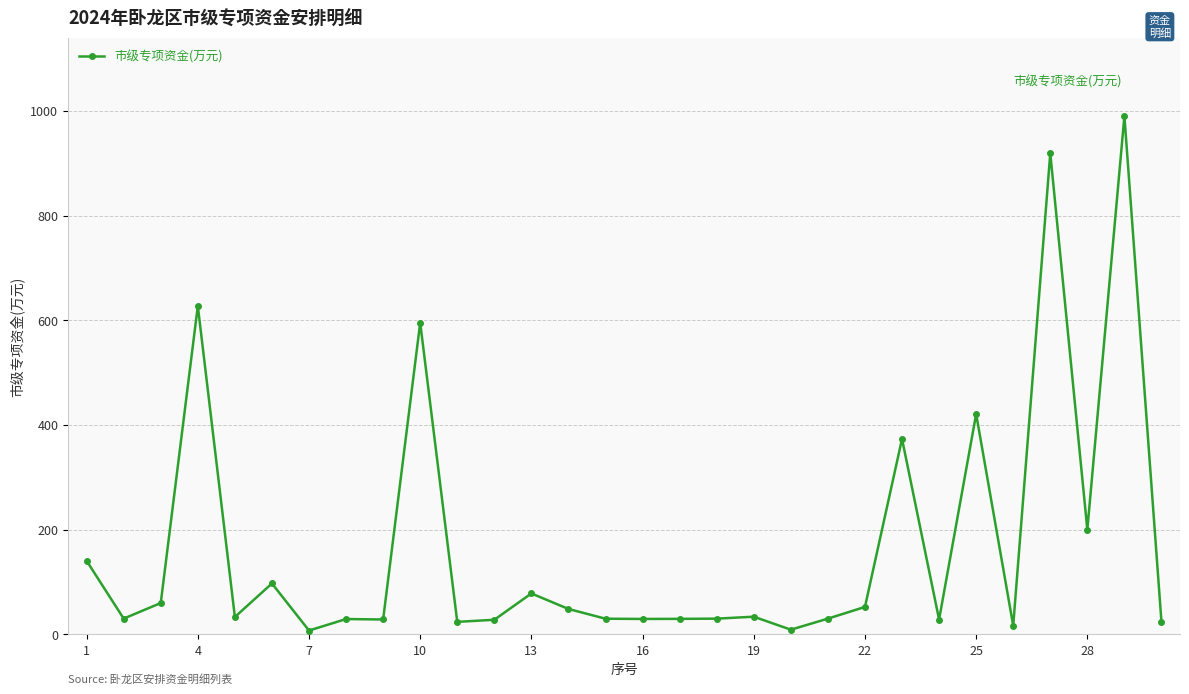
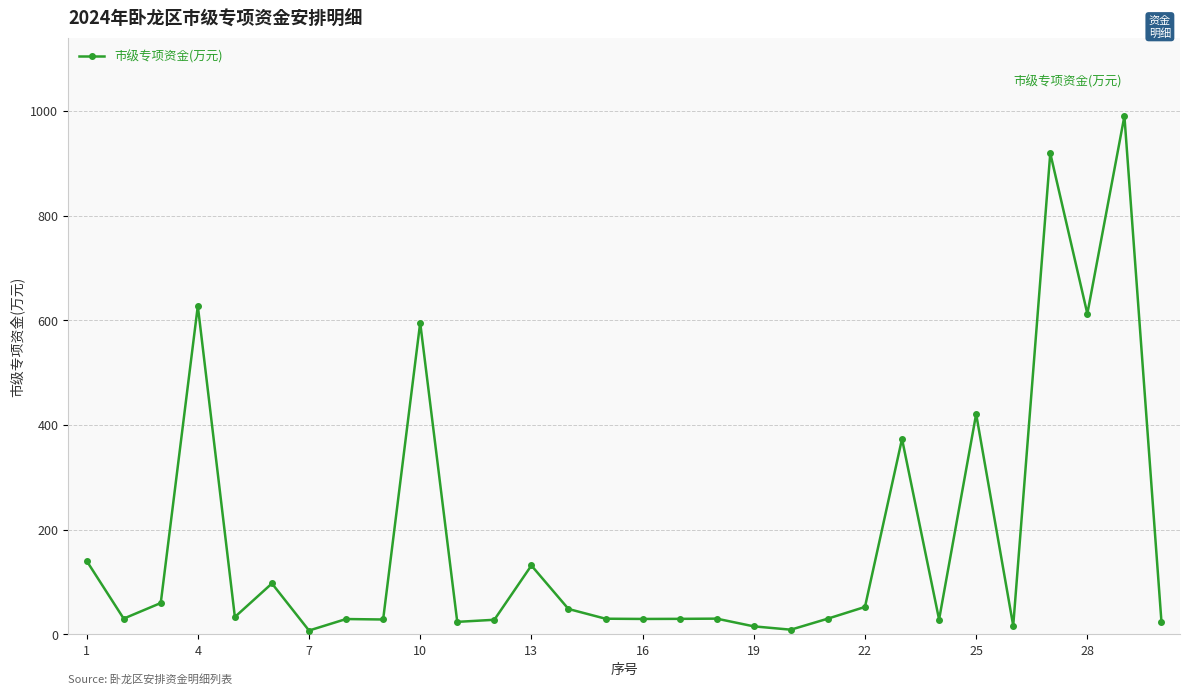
13: 80 -> 130
19: 30 -> 20
28: 200 -> 610
